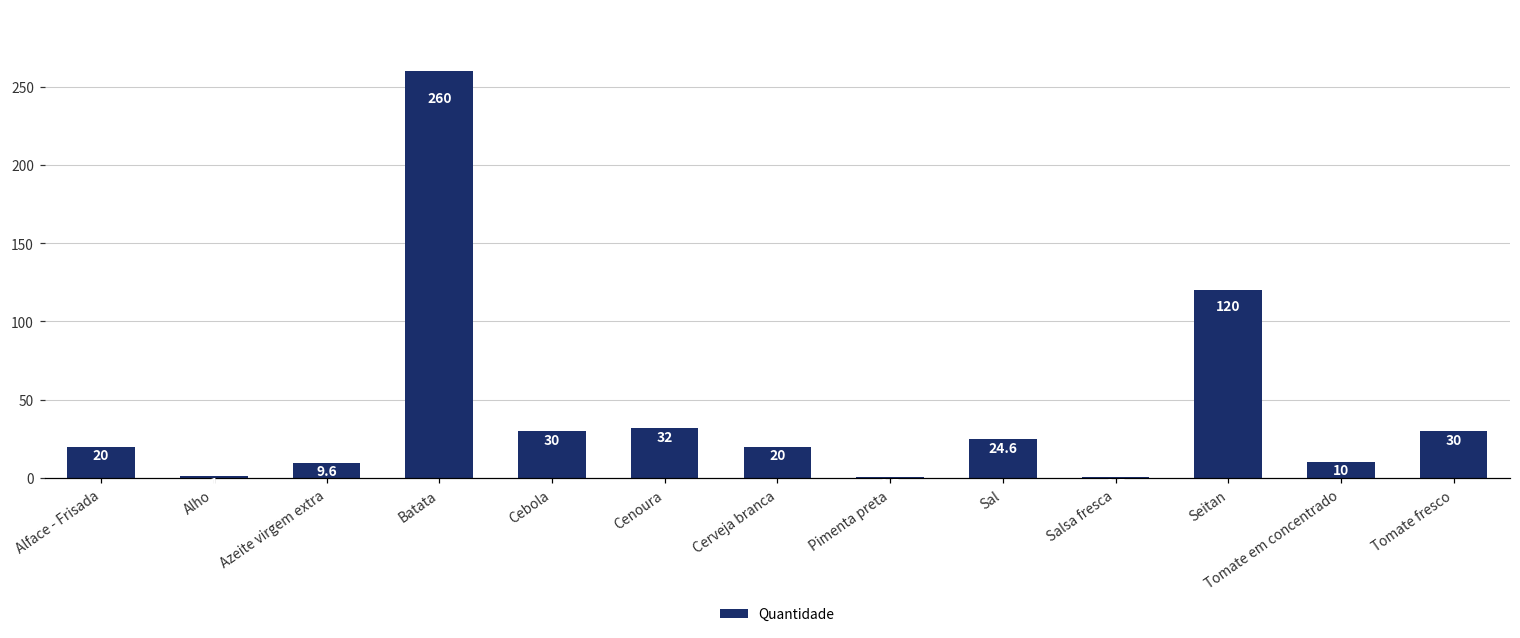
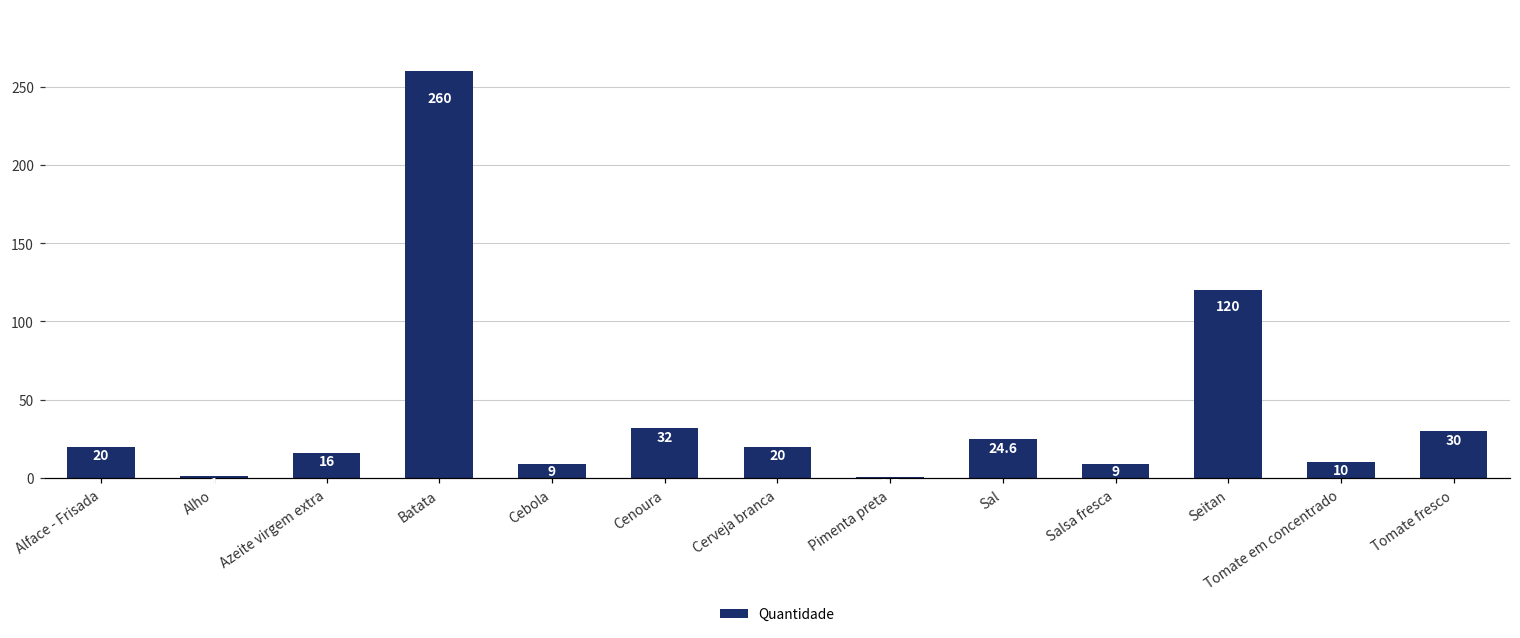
Azeite virgem extra: 9.6 -> 16
Cebola: 30 -> 9
Salsa fresca: 1 -> 9
